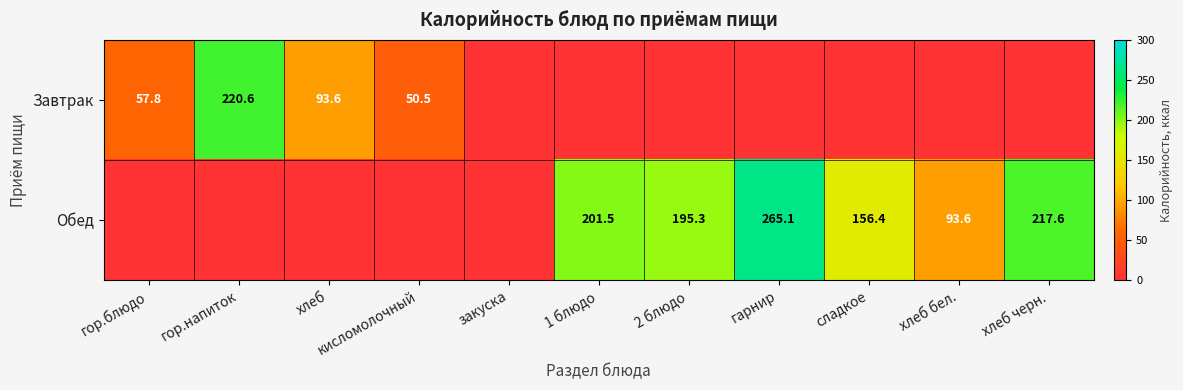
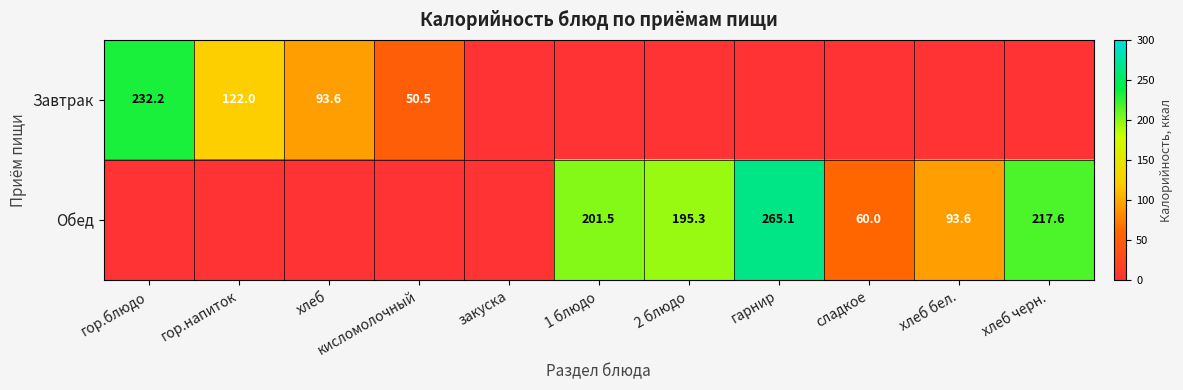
Завтрак, гор.блюдо: 57.8 -> 232.2
Завтрак, гор.напиток: 220.6 -> 122.0
Обед, сладкое: 156.4 -> 60.0
